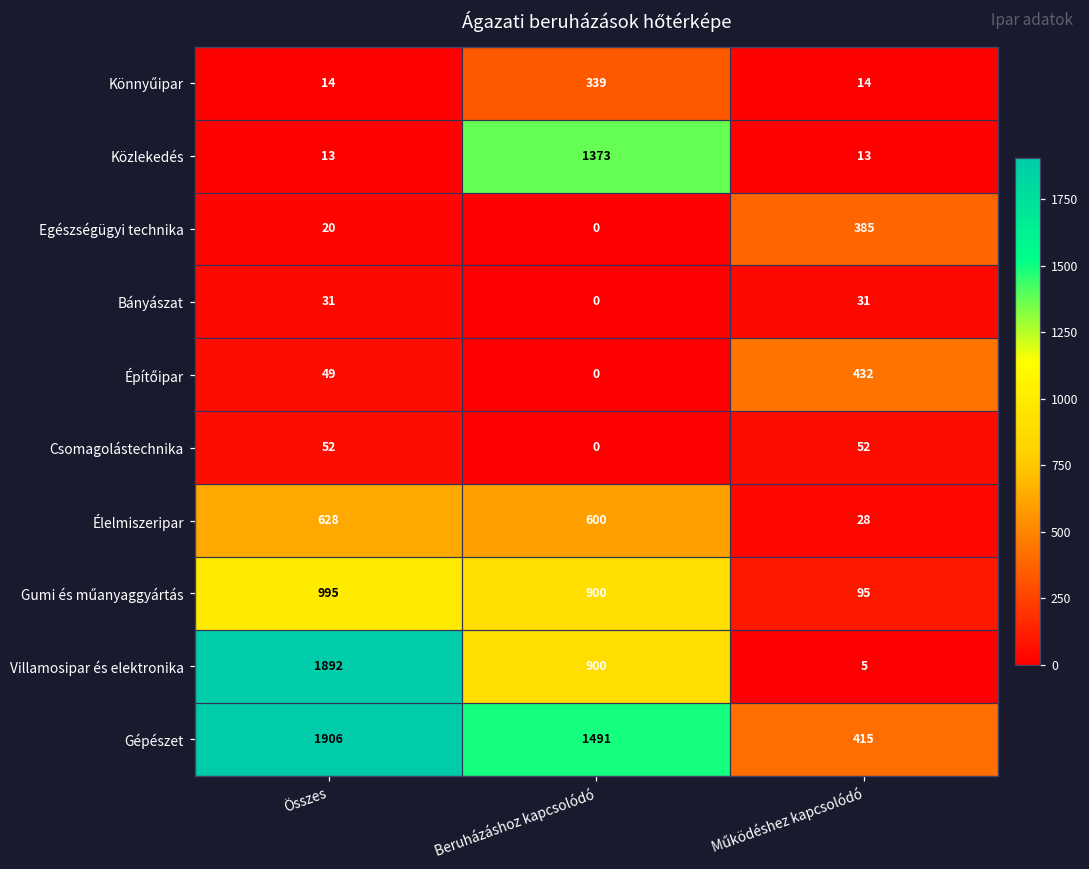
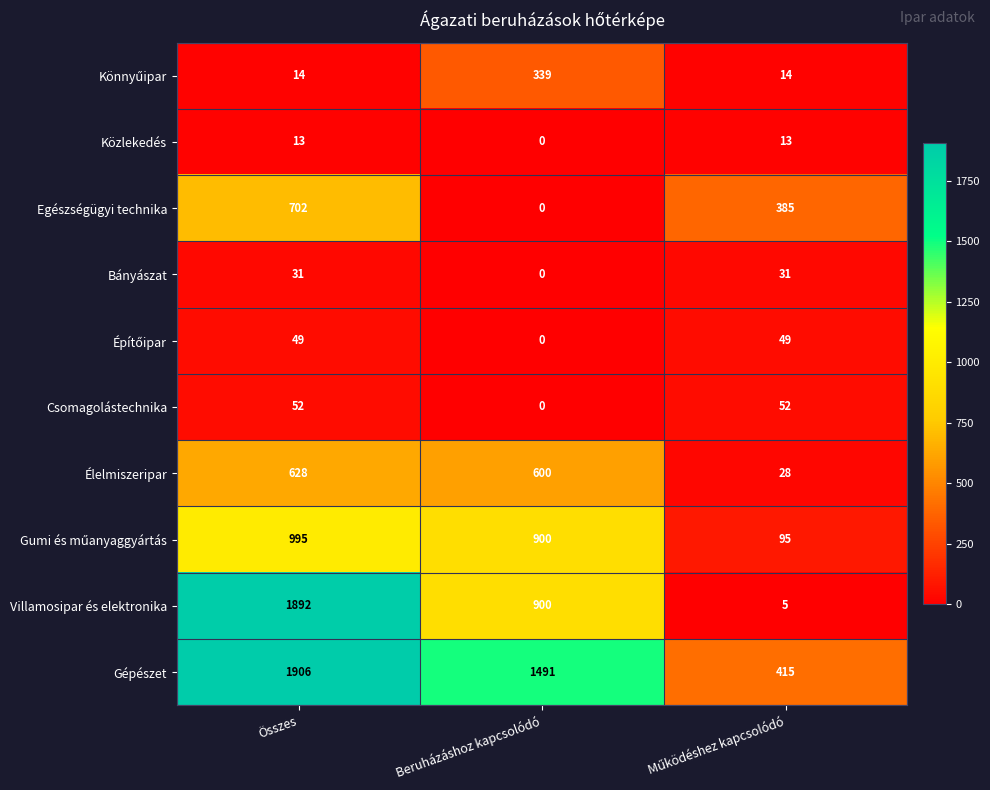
Közlekedés, Beruházáshoz kapcsolódó: 1373 -> 0
Egészségügyi technika, Összes: 20 -> 702
Építőipar, Működéshez kapcsolódó: 432 -> 49
